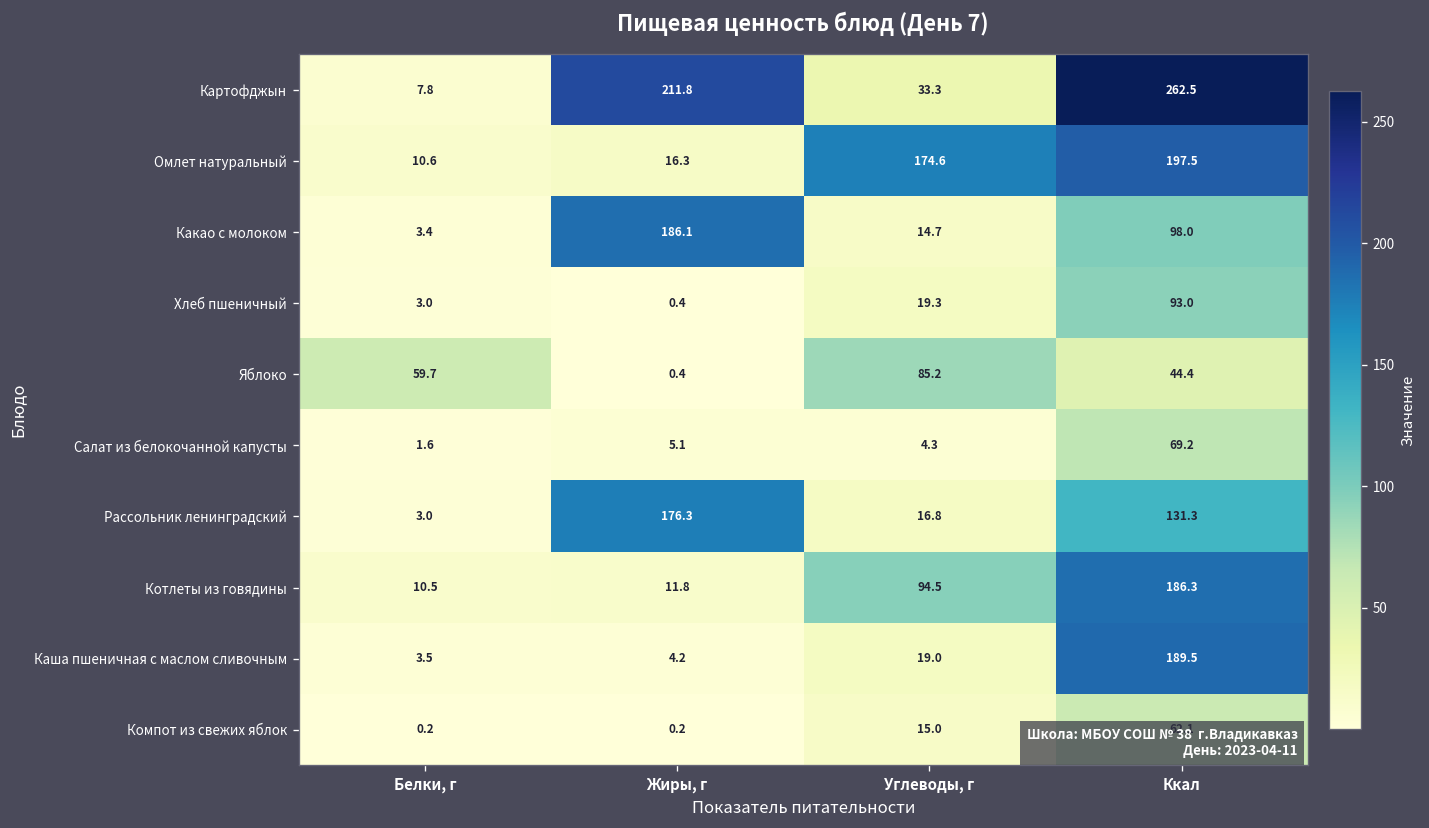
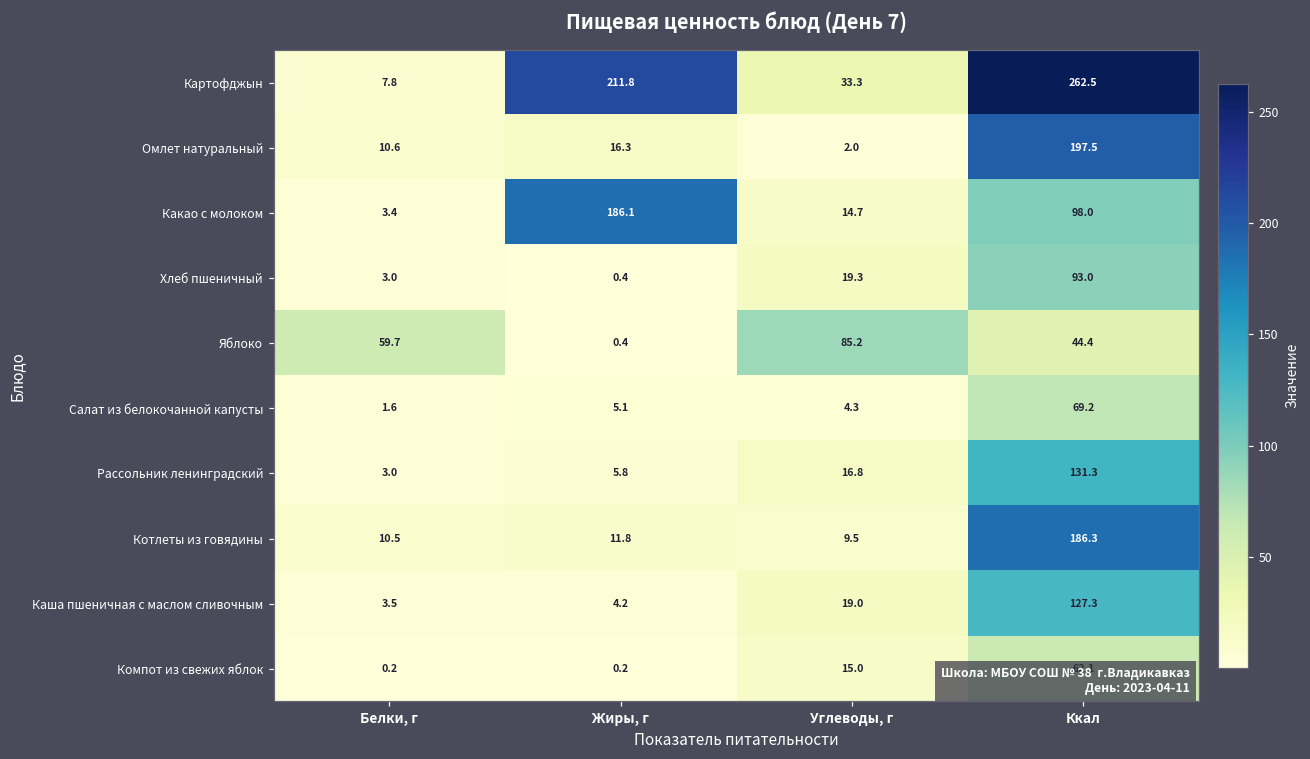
Омлет натуральный, Углеводы, г: 174.6 -> 2.0
Рассольник ленинградский, Жиры, г: 176.3 -> 5.8
Котлеты из говядины, Углеводы, г: 94.5 -> 9.5
Каша пшеничная с маслом сливочным, Ккал: 189.5 -> 127.3
